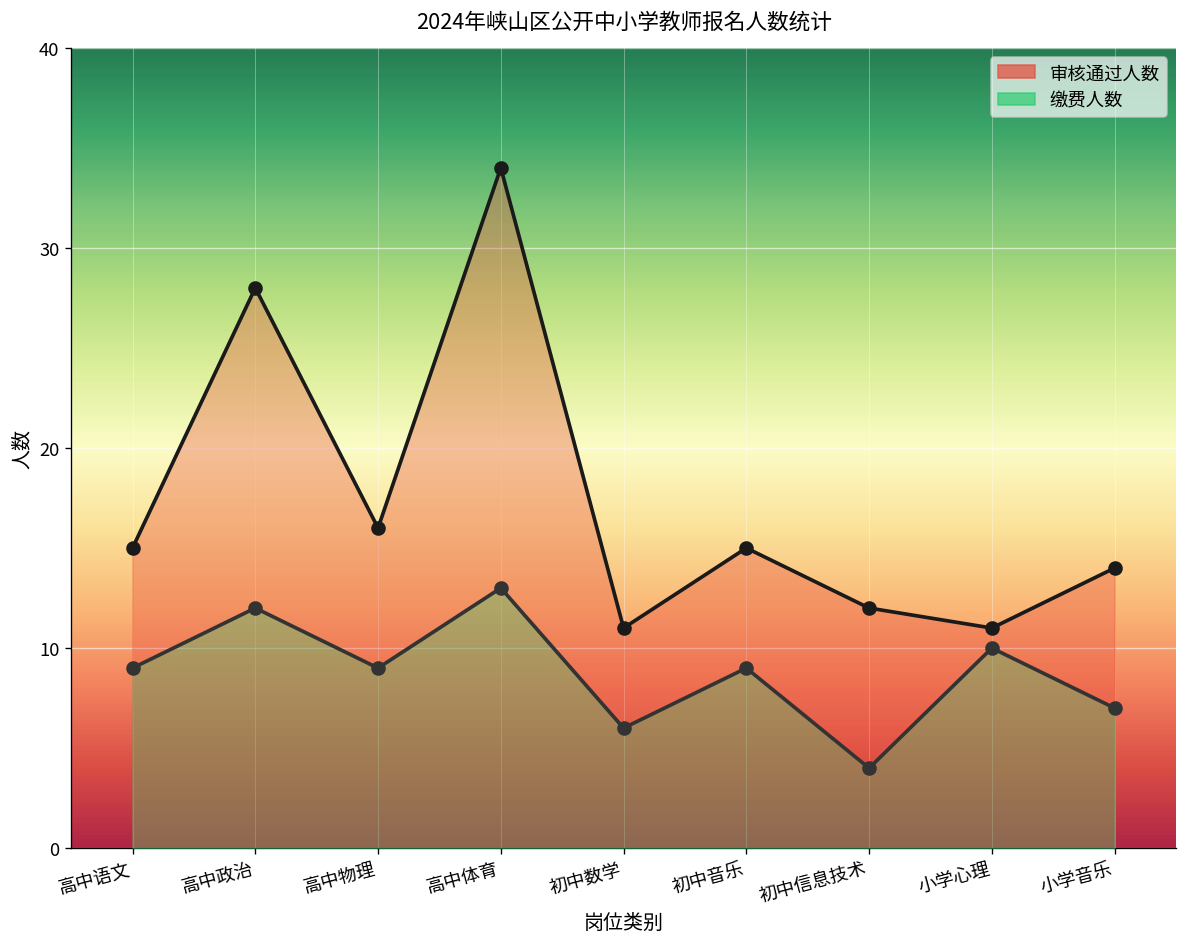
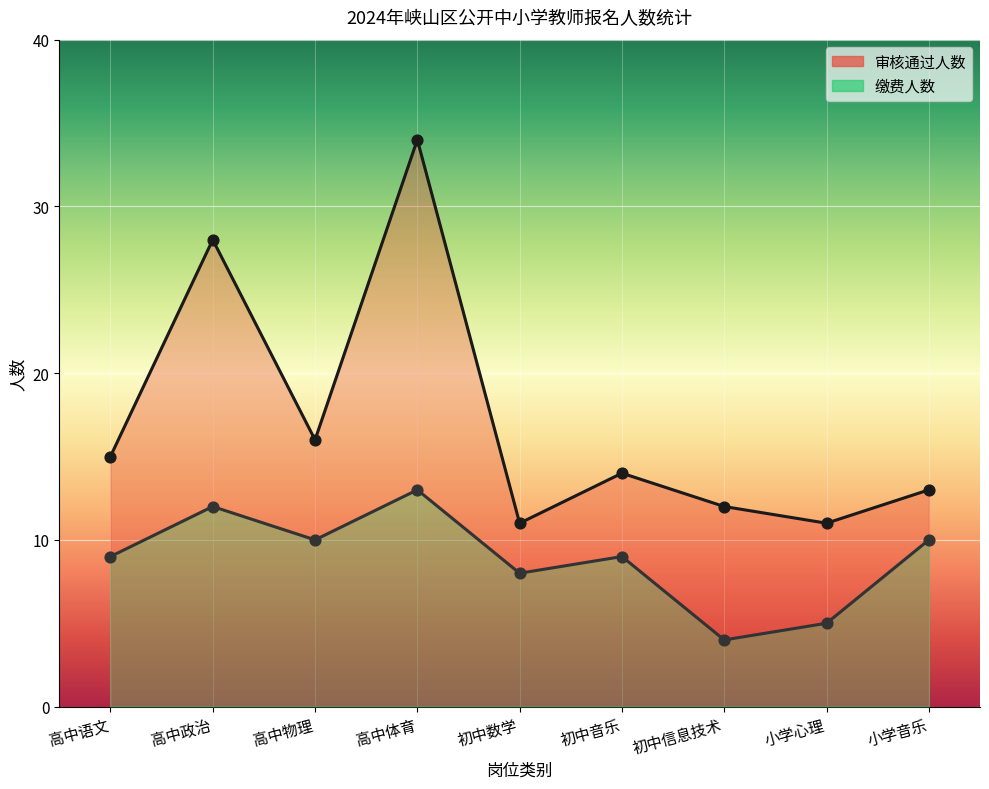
缴费人数, 高中物理: 9 -> 10
缴费人数, 初中数学: 6 -> 8
审核通过人数, 初中音乐: 15 -> 14
缴费人数, 小学心理: 10 -> 5
审核通过人数, 小学音乐: 14 -> 13
缴费人数, 小学音乐: 7 -> 10
